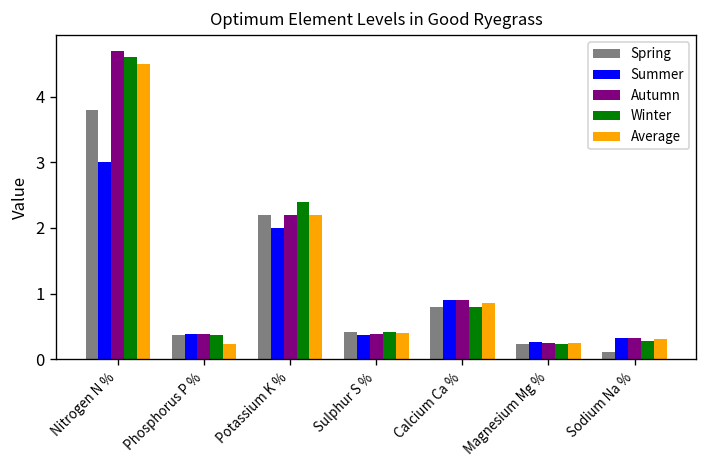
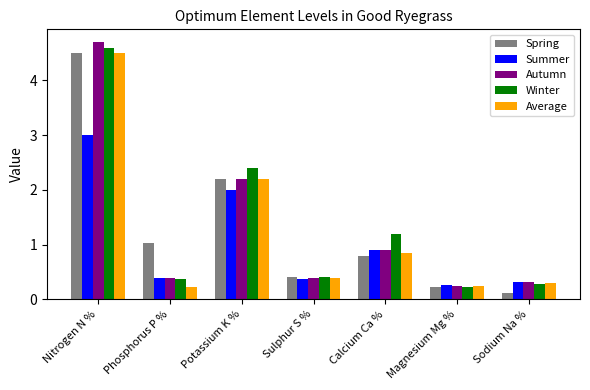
Spring, Nitrogen N %: 3.8 -> 4.5
Spring, Phosphorus P %: 0.4 -> 1.0
Winter, Calcium Ca %: 0.8 -> 1.2
